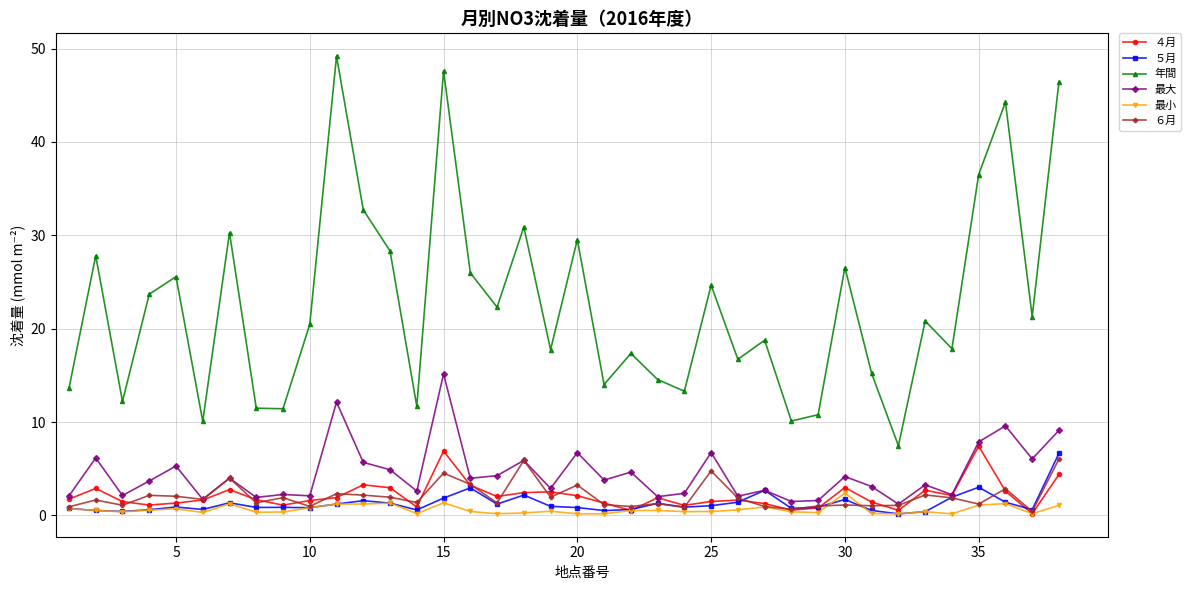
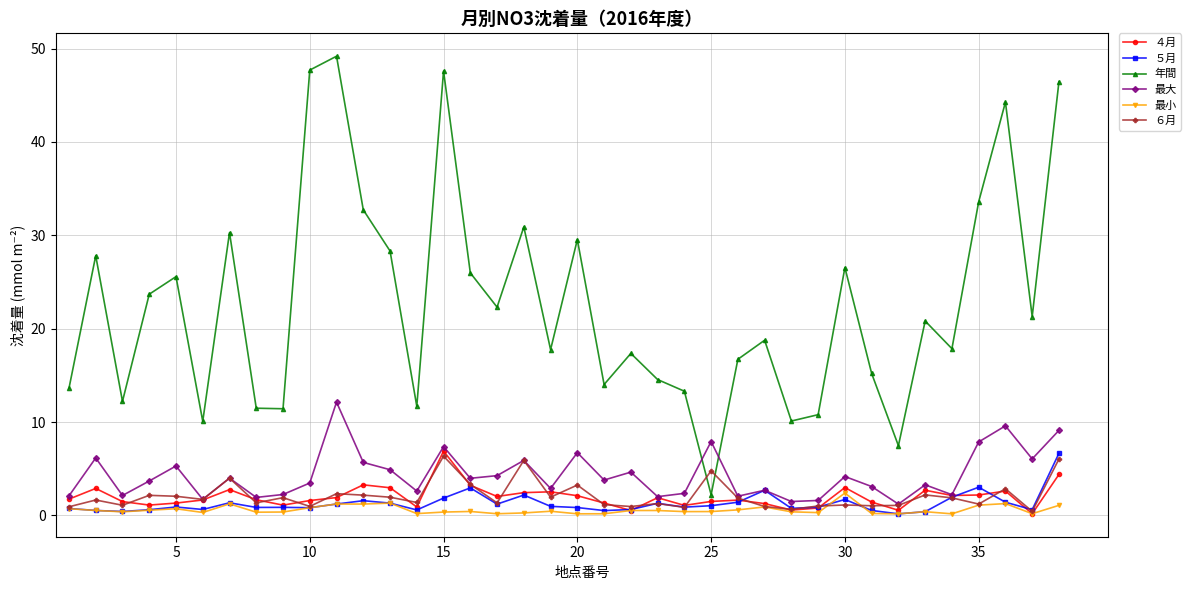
年間, 10: 20 -> 48
最大, 10: 2 -> 3
最大, 15: 15 -> 7
最小, 15: 1 -> 0
６月, 15: 5 -> 6
年間, 25: 25 -> 2
最大, 25: 7 -> 8
４月, 35: 7 -> 2
年間, 35: 37 -> 34
